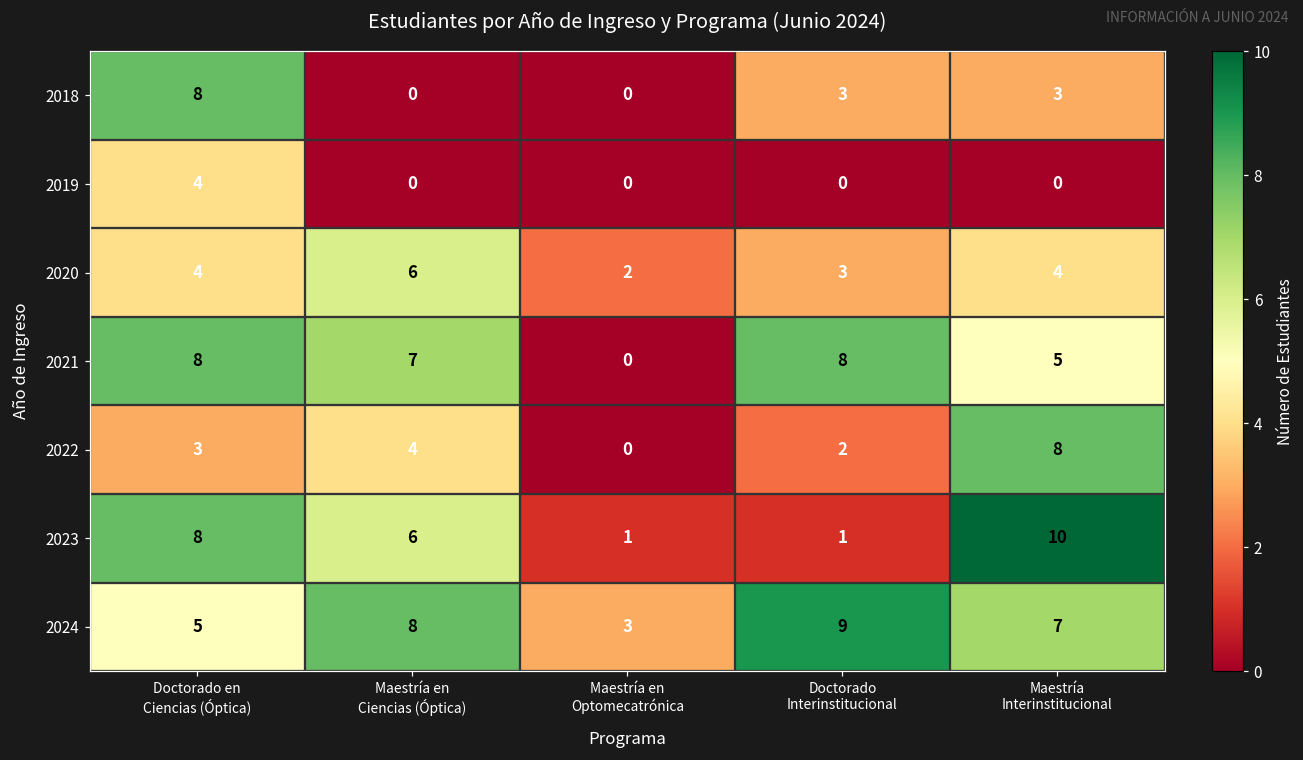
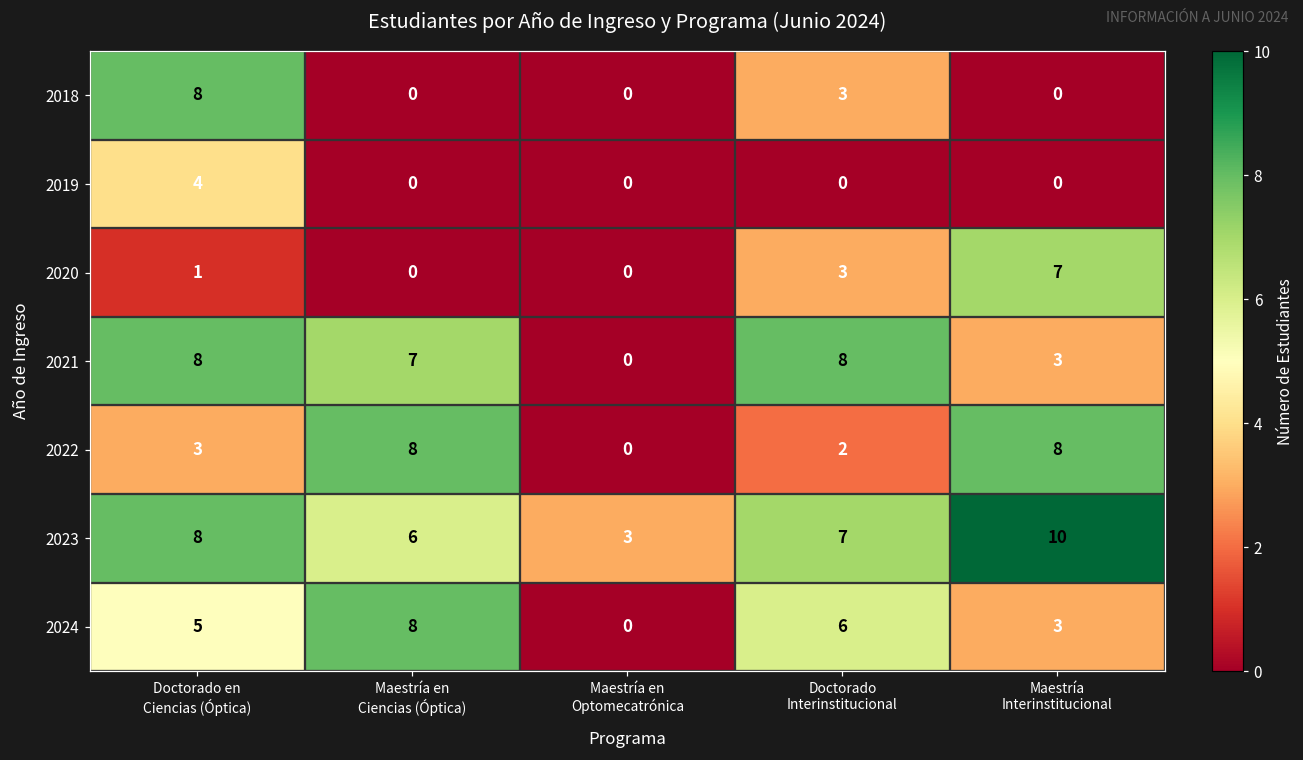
2018, Maestría Interinstitucional: 3 -> 0
2020, Doctorado en Ciencias (Óptica): 4 -> 1
2020, Maestría en Ciencias (Óptica): 6 -> 0
2020, Maestría en Optomecatrónica: 2 -> 0
2020, Maestría Interinstitucional: 4 -> 7
2021, Maestría Interinstitucional: 5 -> 3
2022, Maestría en Ciencias (Óptica): 4 -> 8
2023, Maestría en Optomecatrónica: 1 -> 3
2023, Doctorado Interinstitucional: 1 -> 7
2024, Maestría en Optomecatrónica: 3 -> 0
2024, Doctorado Interinstitucional: 9 -> 6
2024, Maestría Interinstitucional: 7 -> 3
